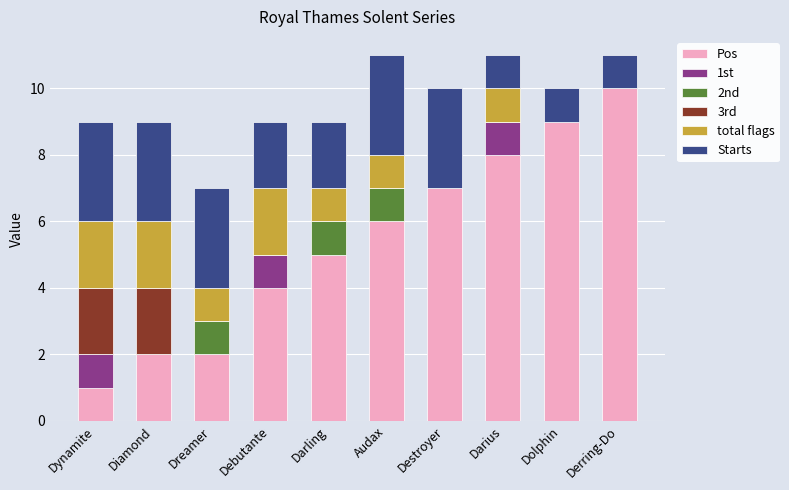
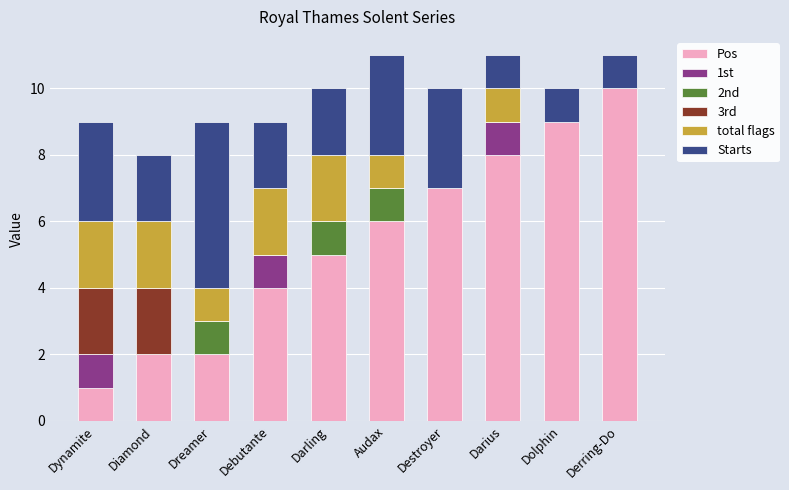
Starts, Diamond: 3 -> 2
Starts, Dreamer: 3 -> 5
total flags, Darling: 1 -> 2
